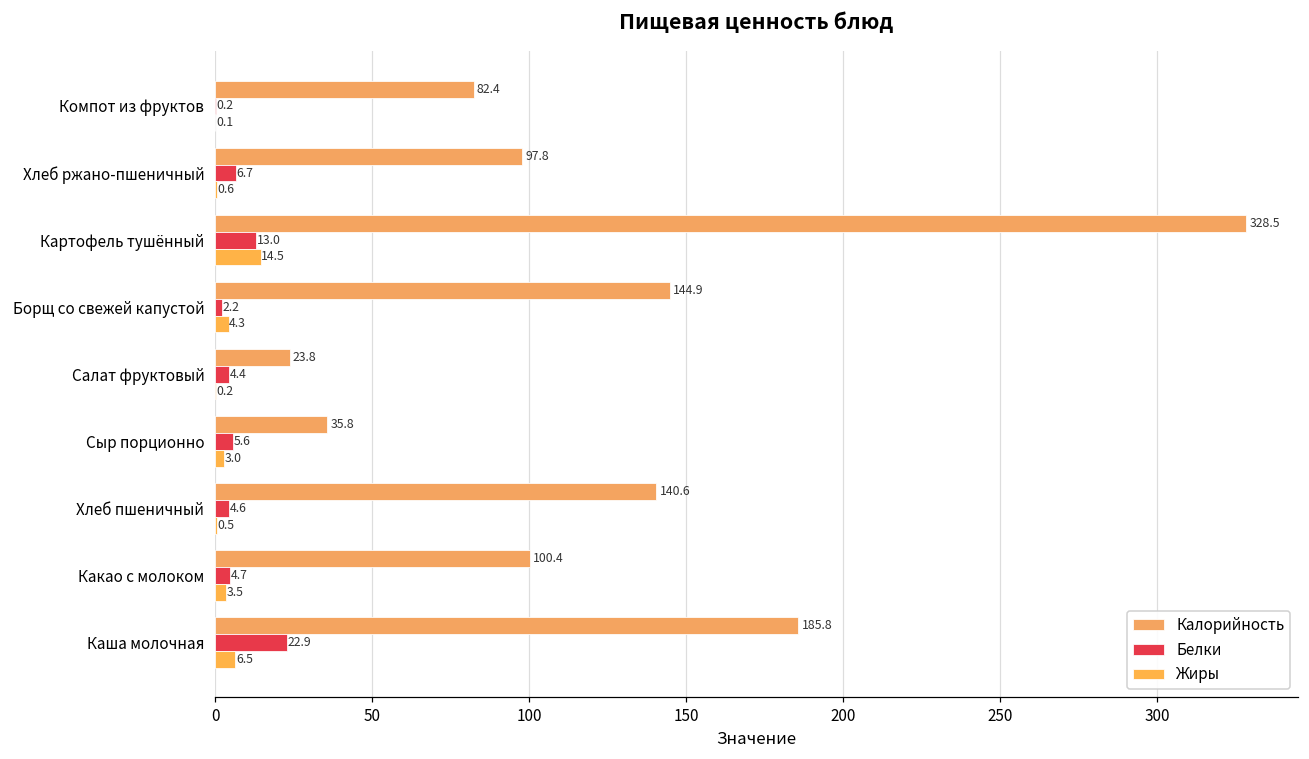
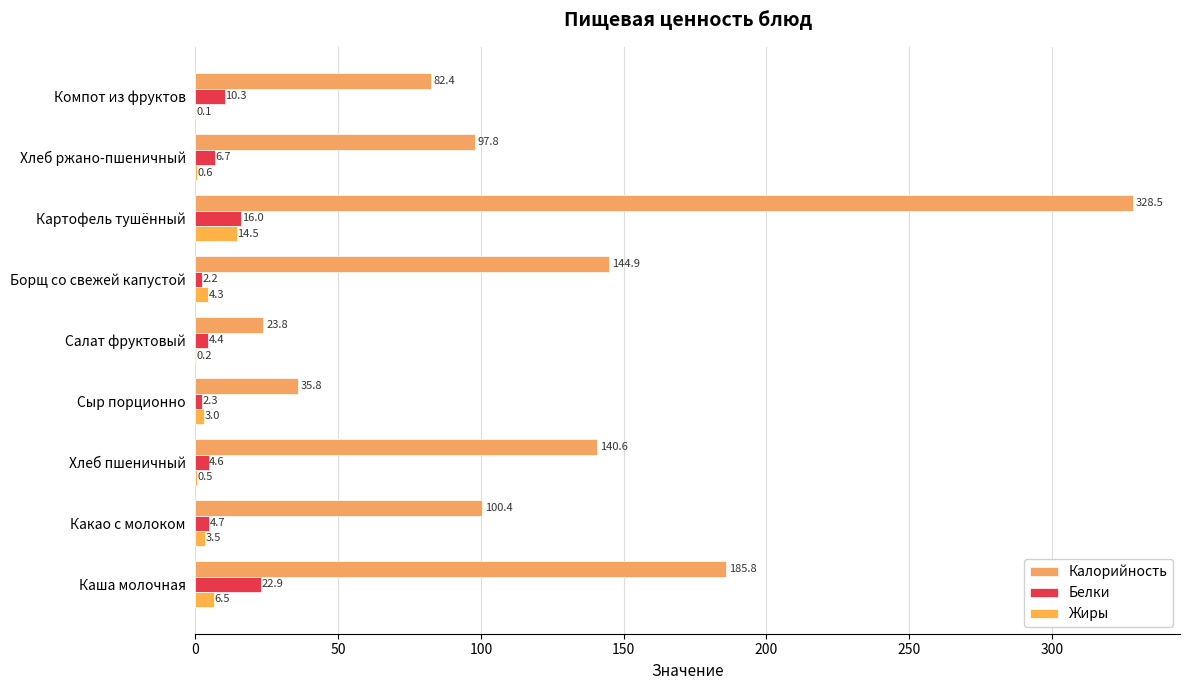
Белки, Компот из фруктов: 0.2 -> 10.3
Белки, Картофель тушённый: 13.0 -> 16.0
Белки, Сыр порционно: 5.6 -> 2.3
